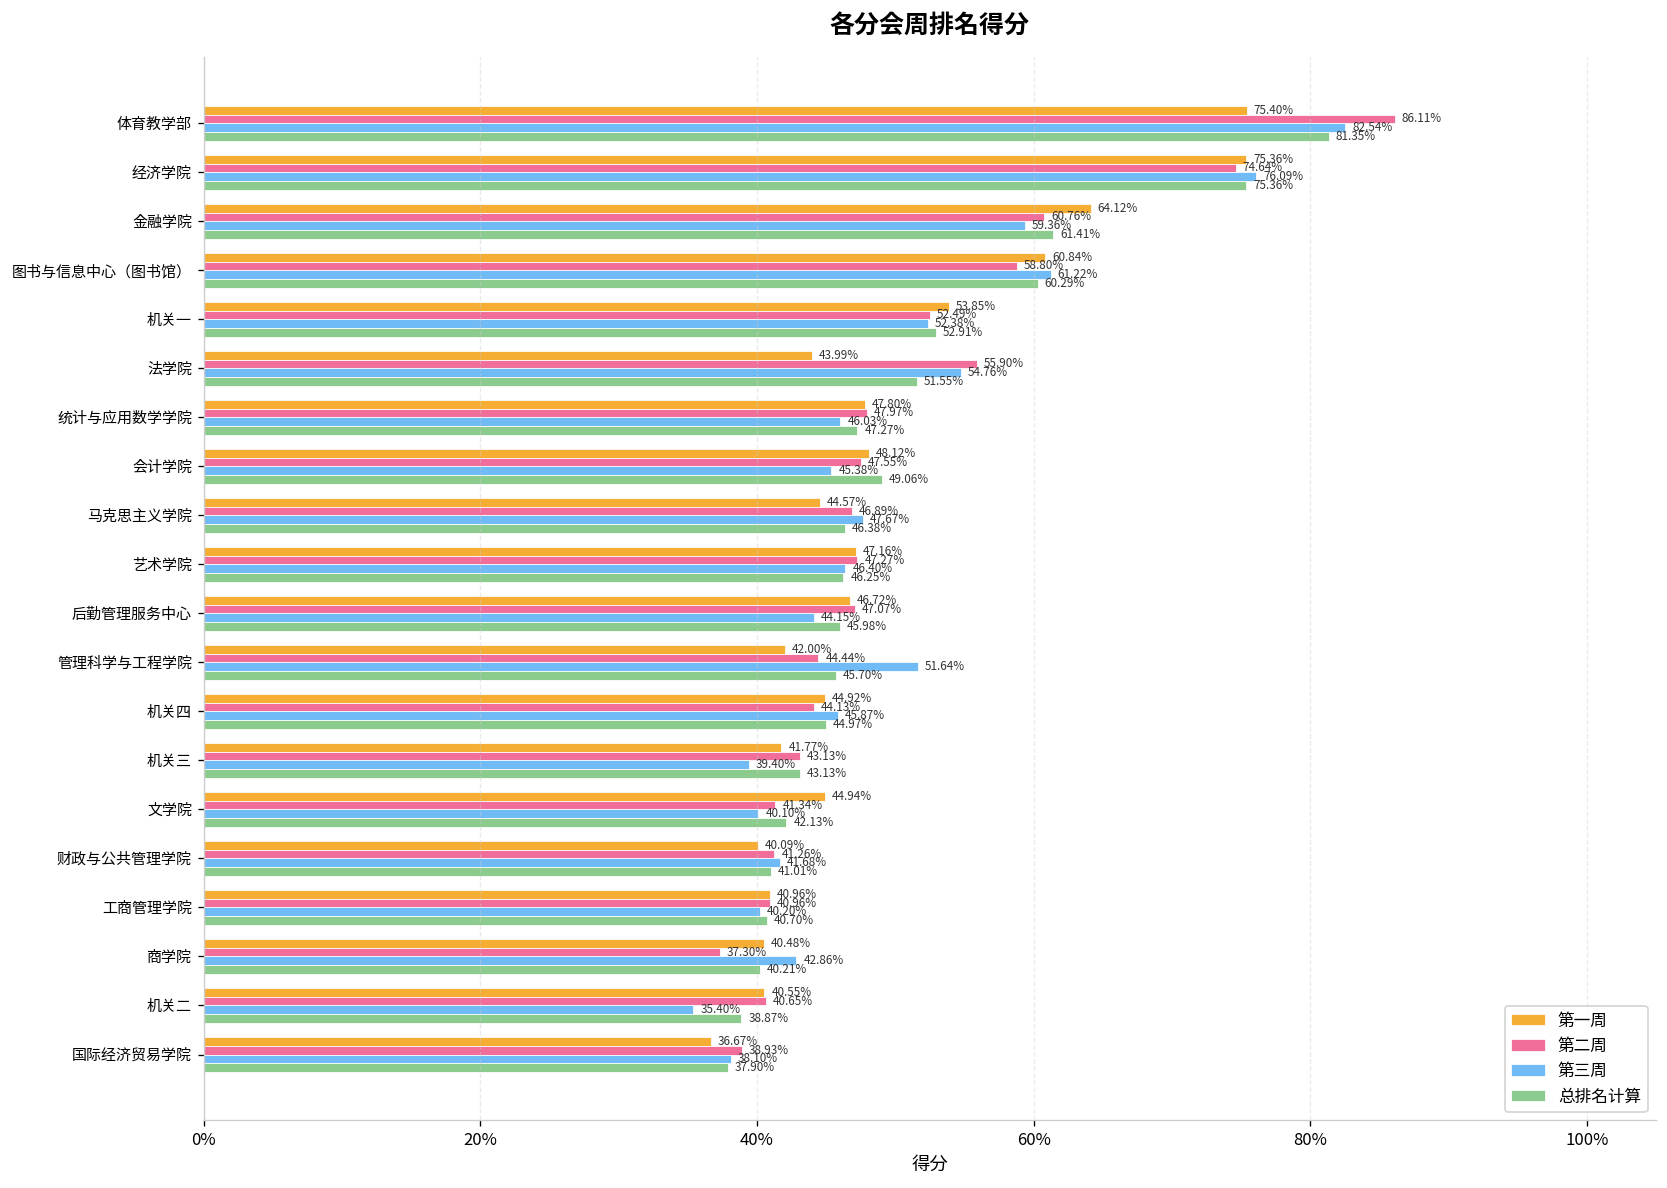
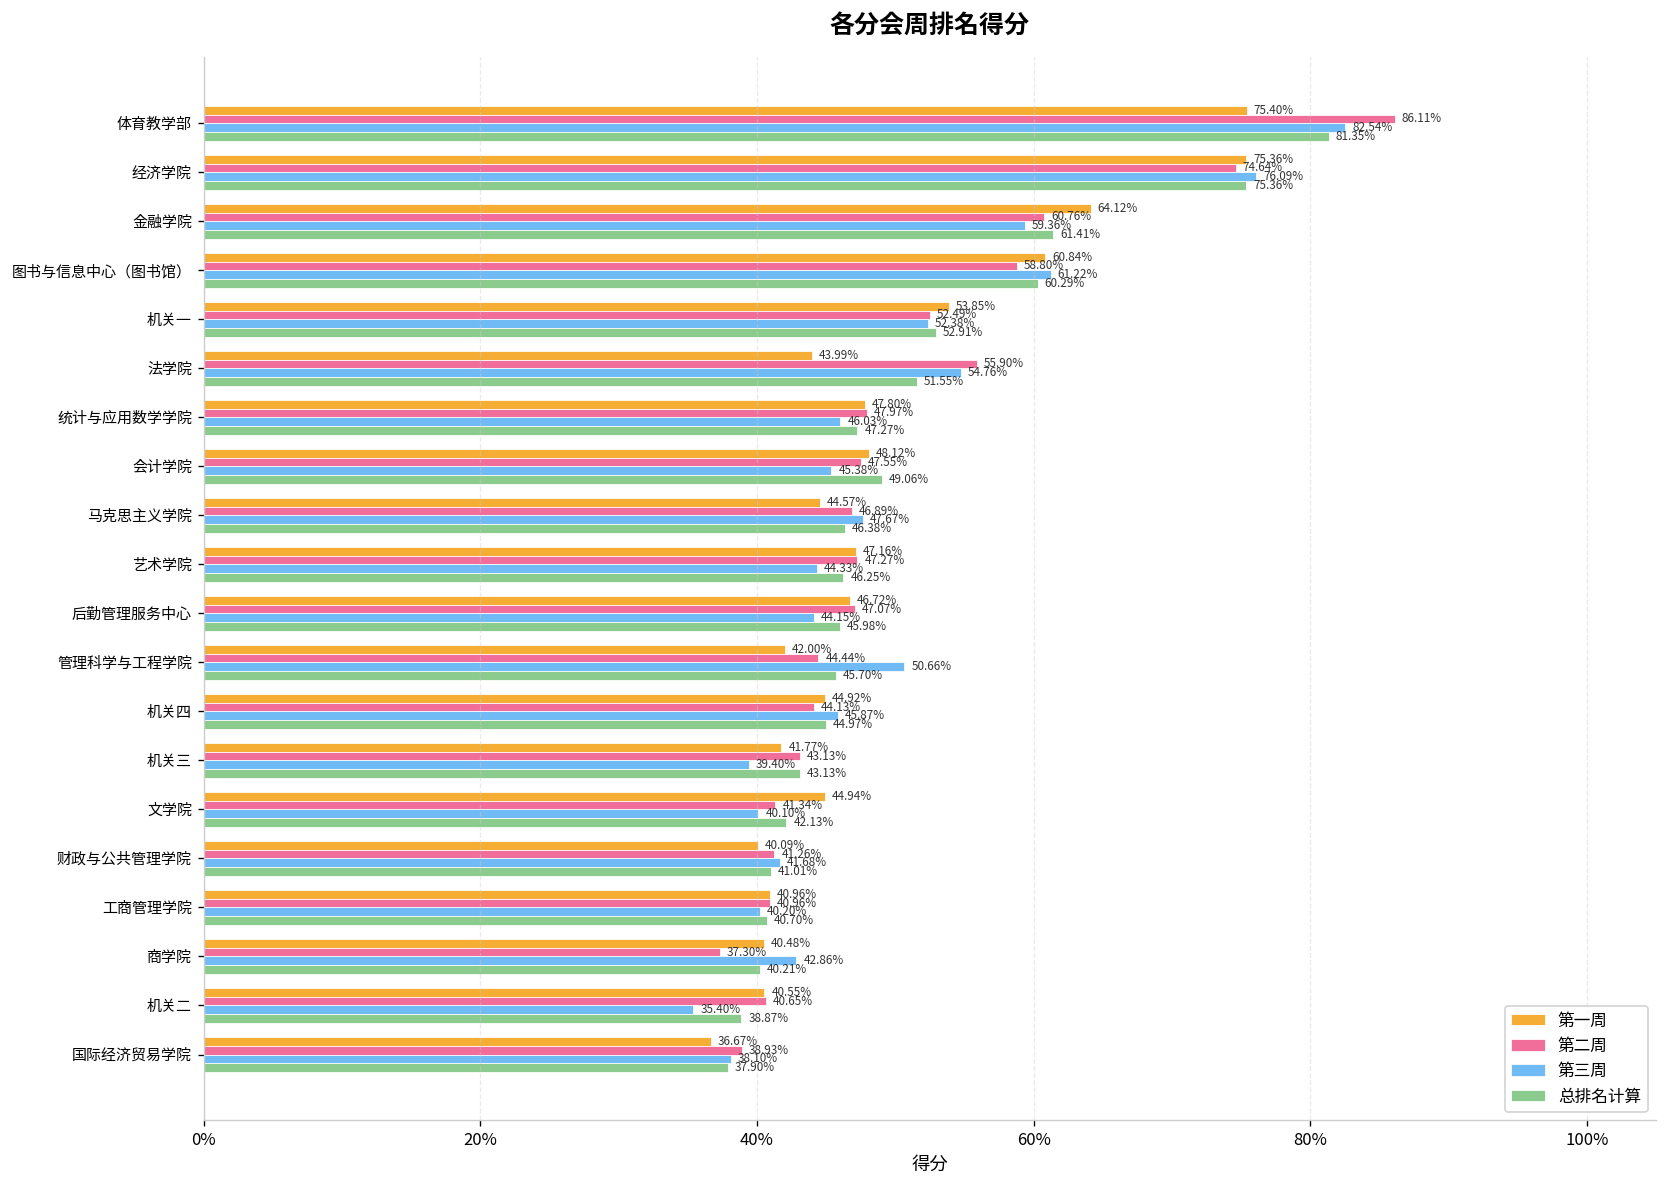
第三周, 艺术学院: 46.40% -> 44.33%
第三周, 管理科学与工程学院: 51.64% -> 50.66%
